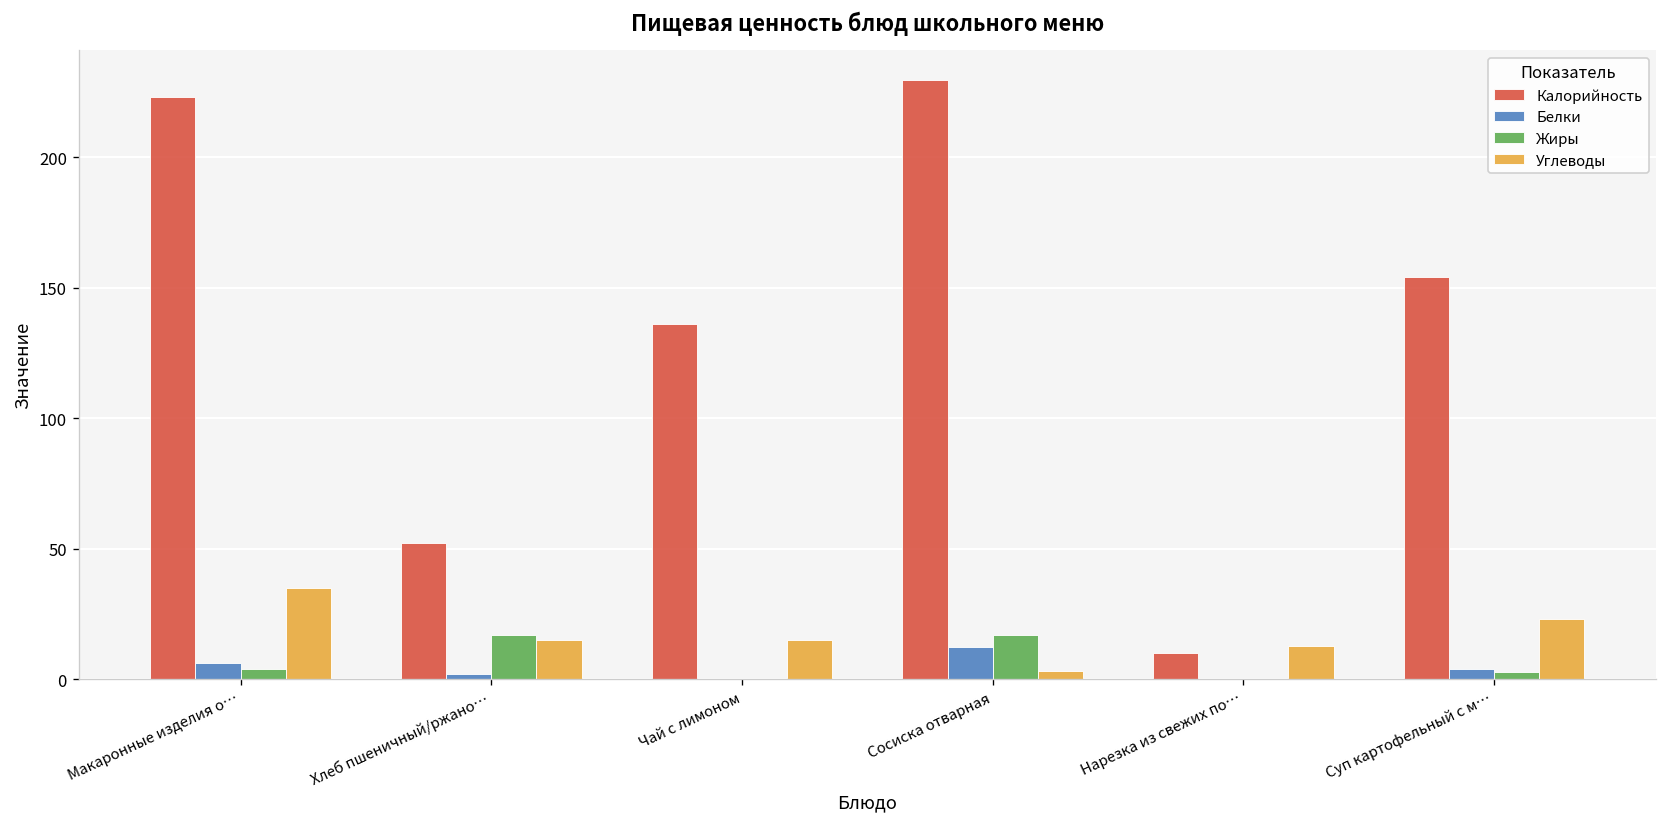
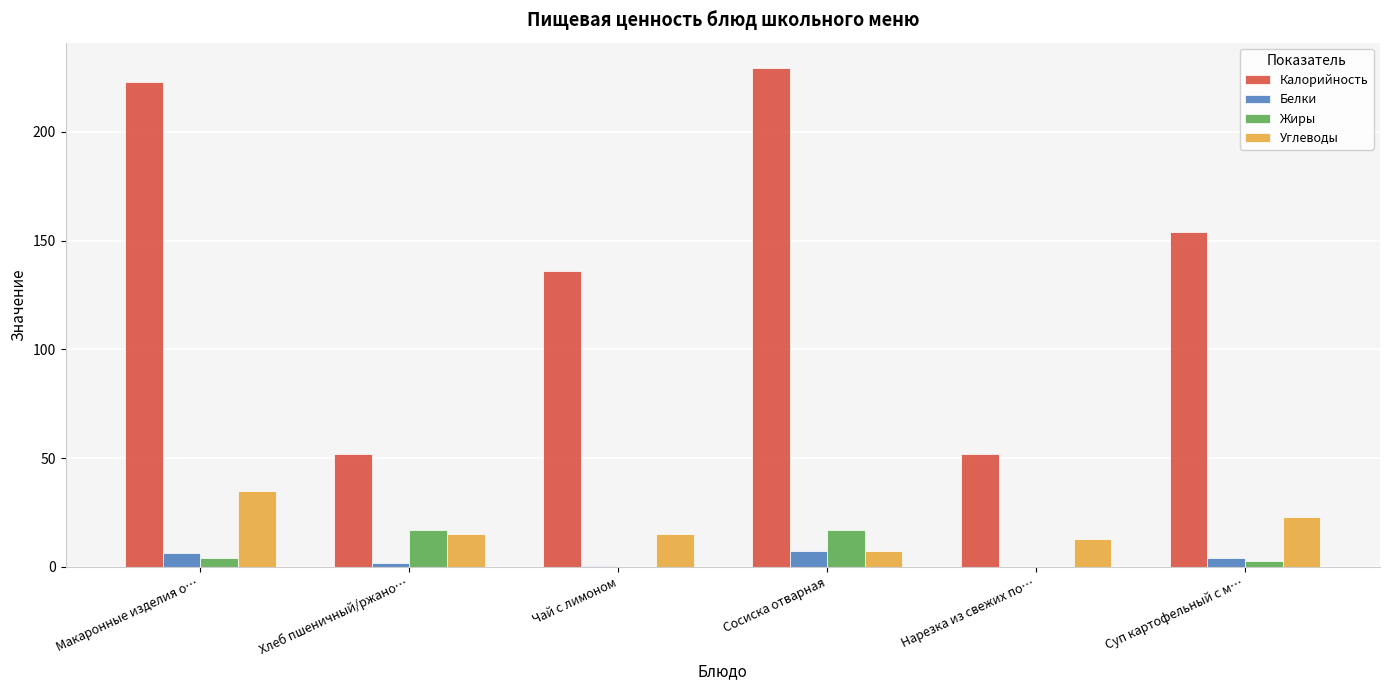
Белки, Сосиска отварная: 12 -> 7
Углеводы, Сосиска отварная: 3 -> 7
Калорийность, Нарезка из свежих по…: 10 -> 52
